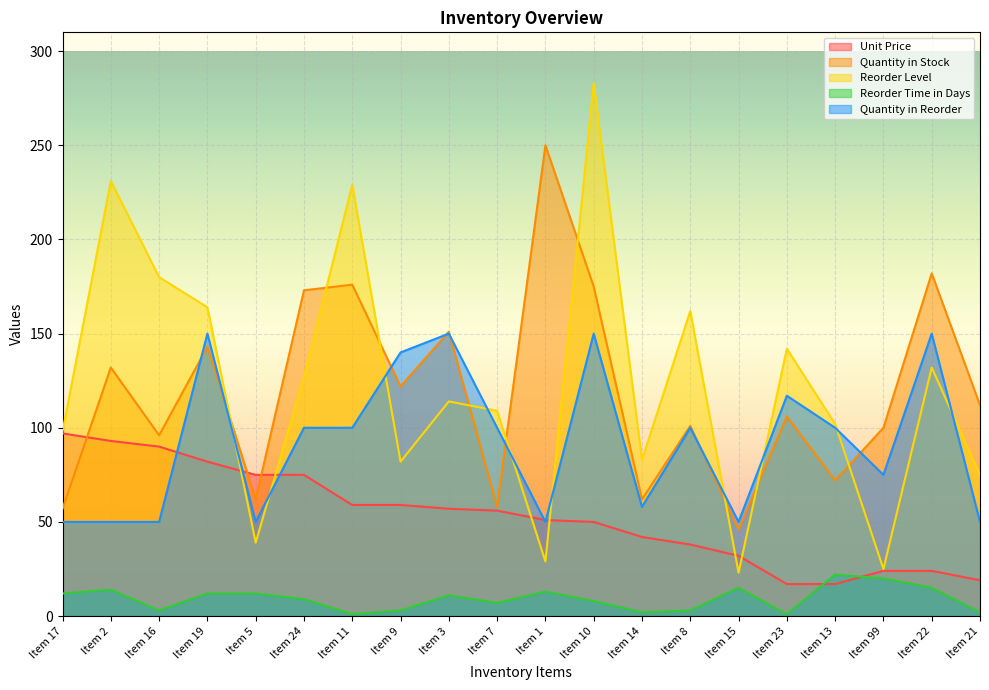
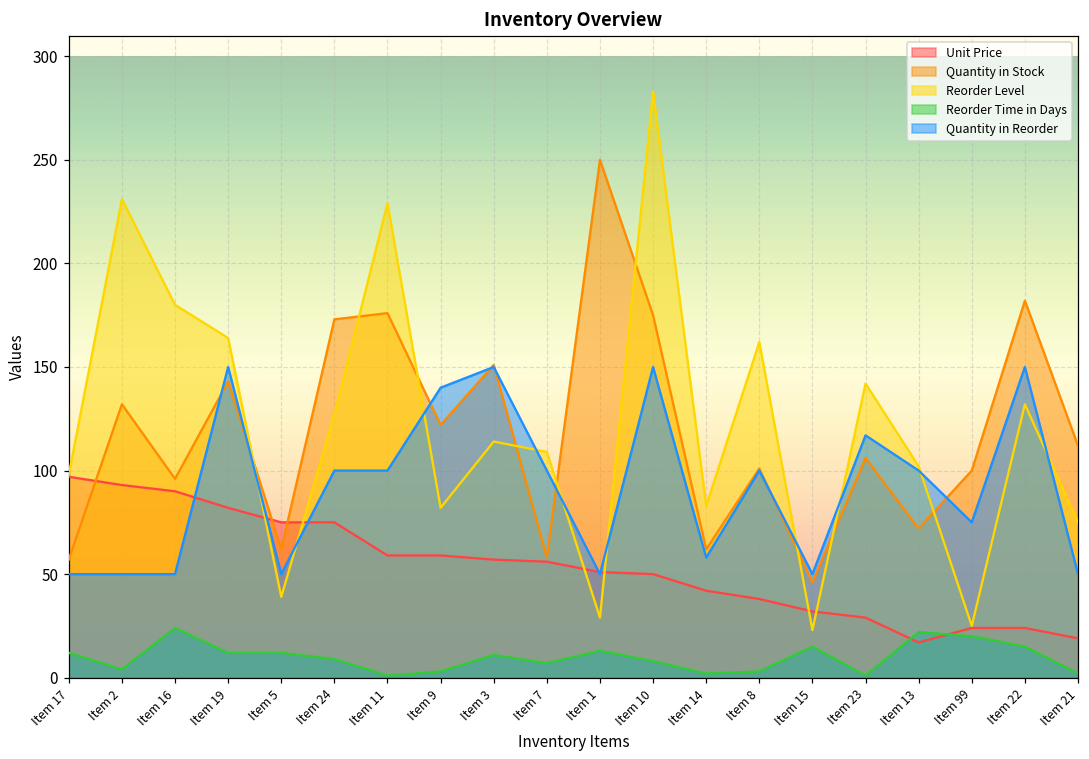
Reorder Time in Days, Item 2: 14 -> 4
Reorder Time in Days, Item 16: 3 -> 24
Unit Price, Item 23: 17 -> 29
